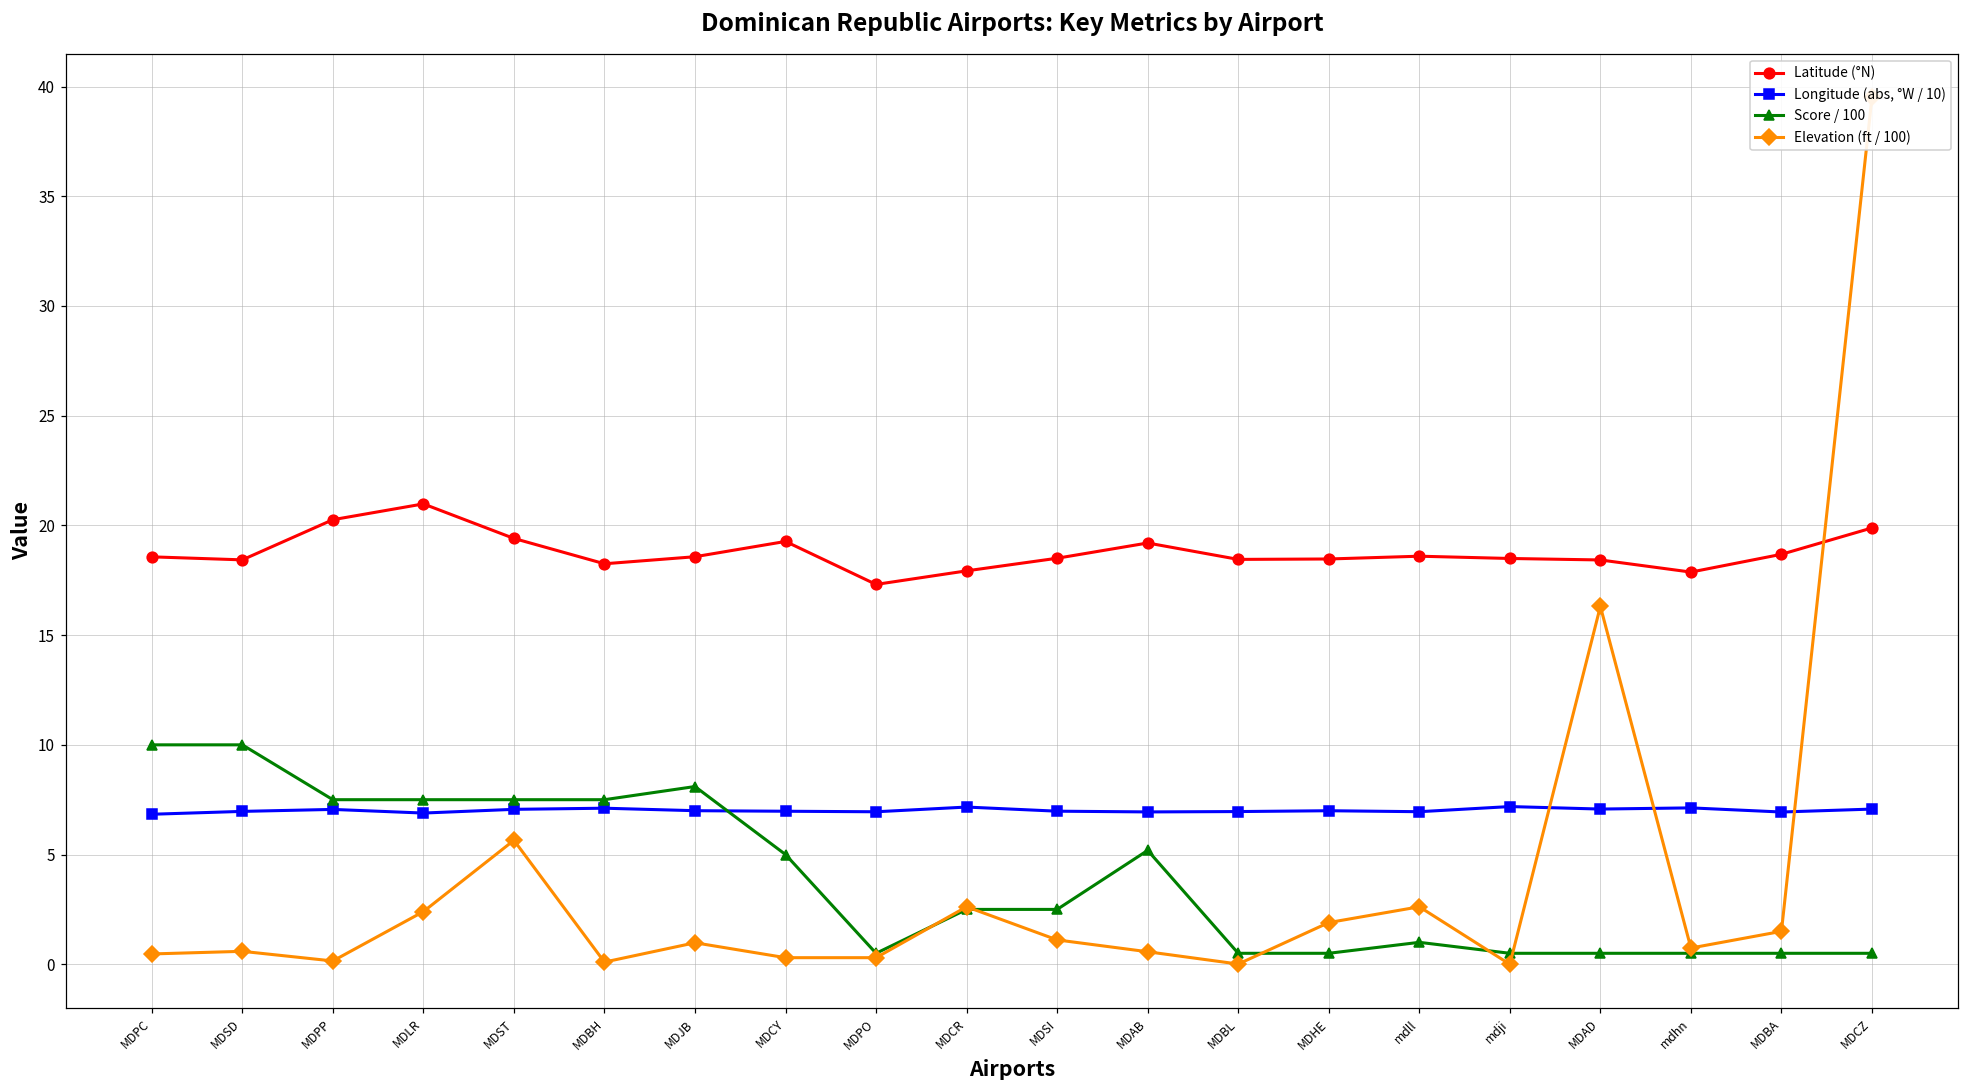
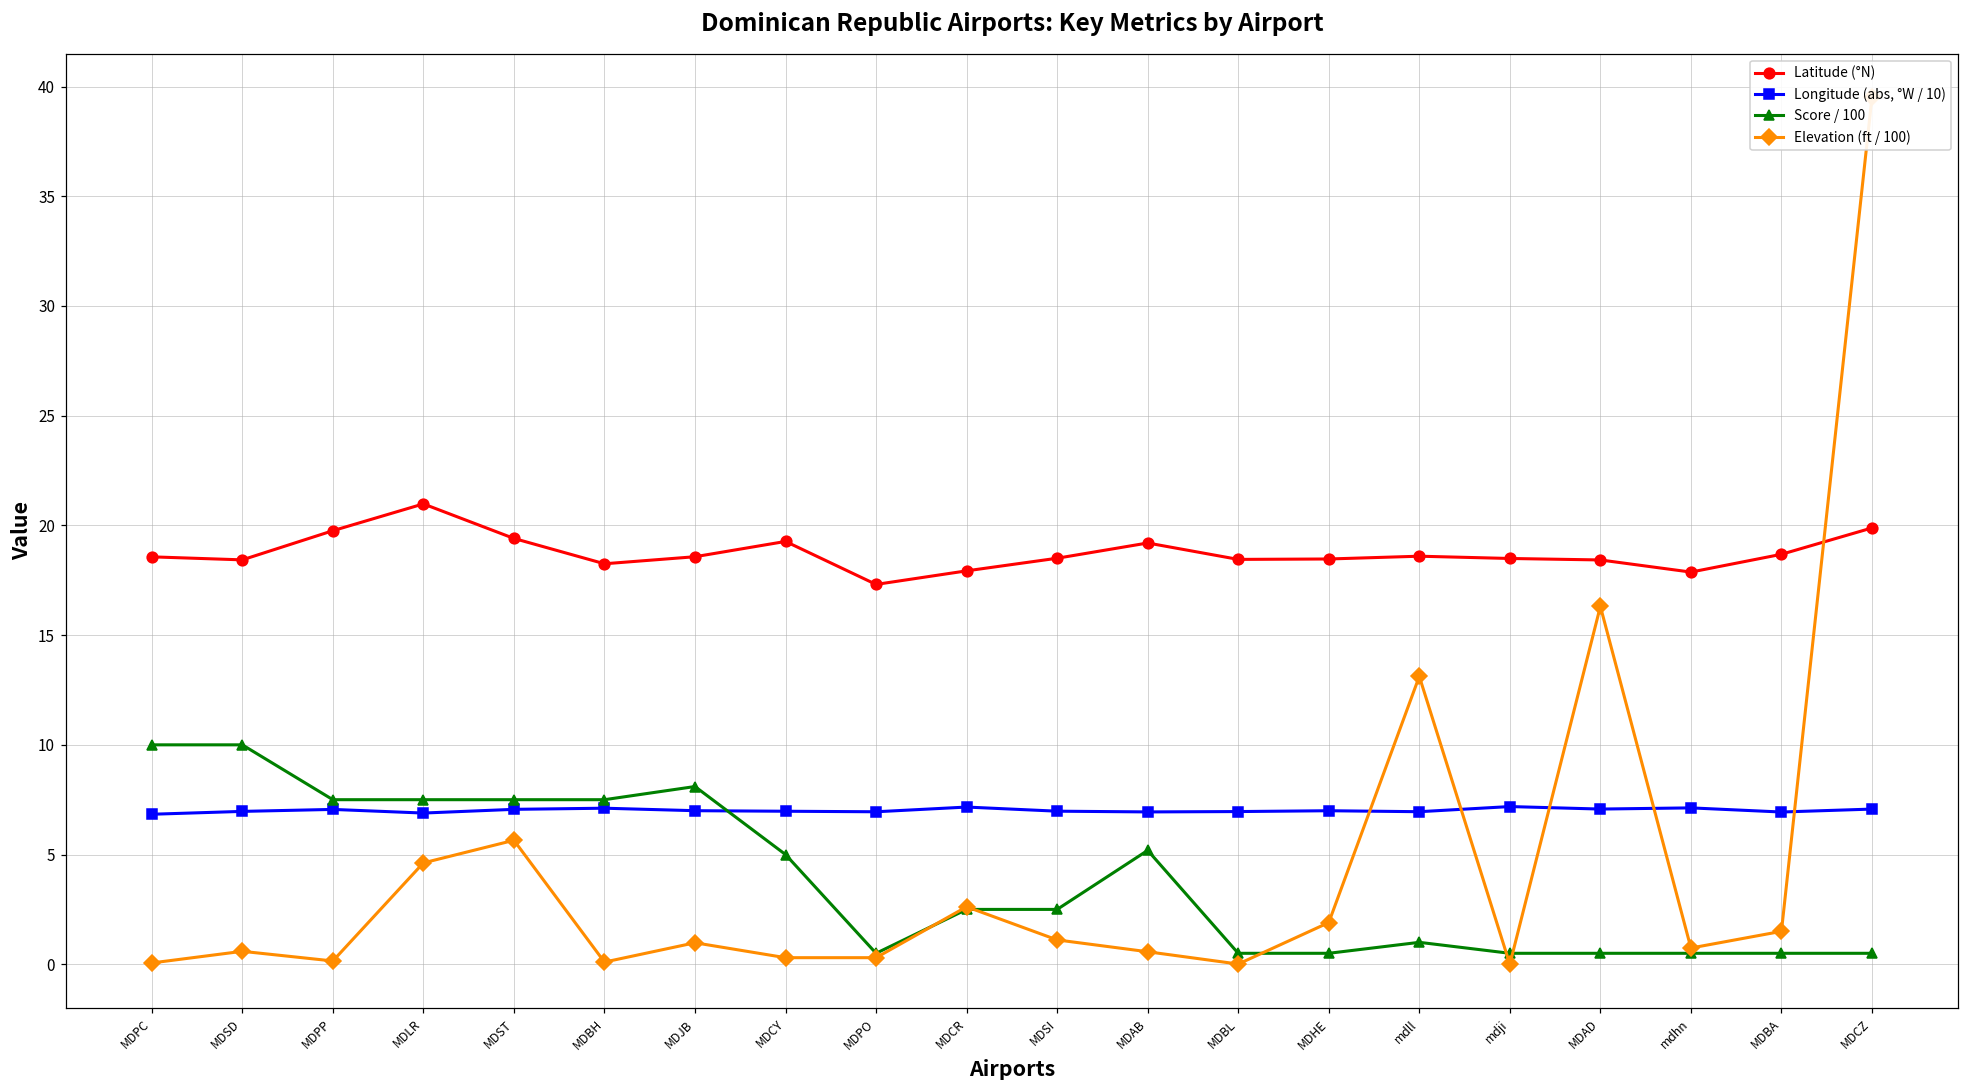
Elevation (ft / 100), MDPC: 0.5 -> 0.1
Latitude (°N), MDPP: 20.3 -> 19.8
Elevation (ft / 100), MDLR: 2.4 -> 4.6
Elevation (ft / 100), mdll: 2.6 -> 13.1
